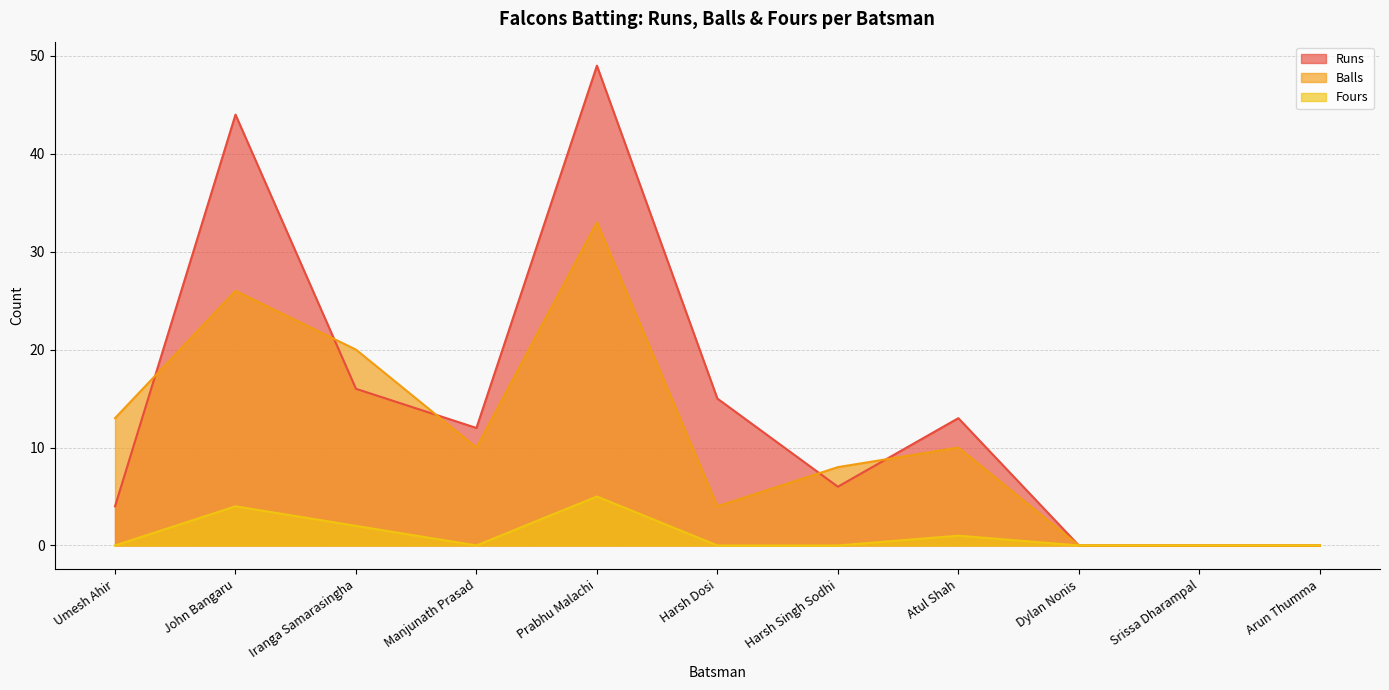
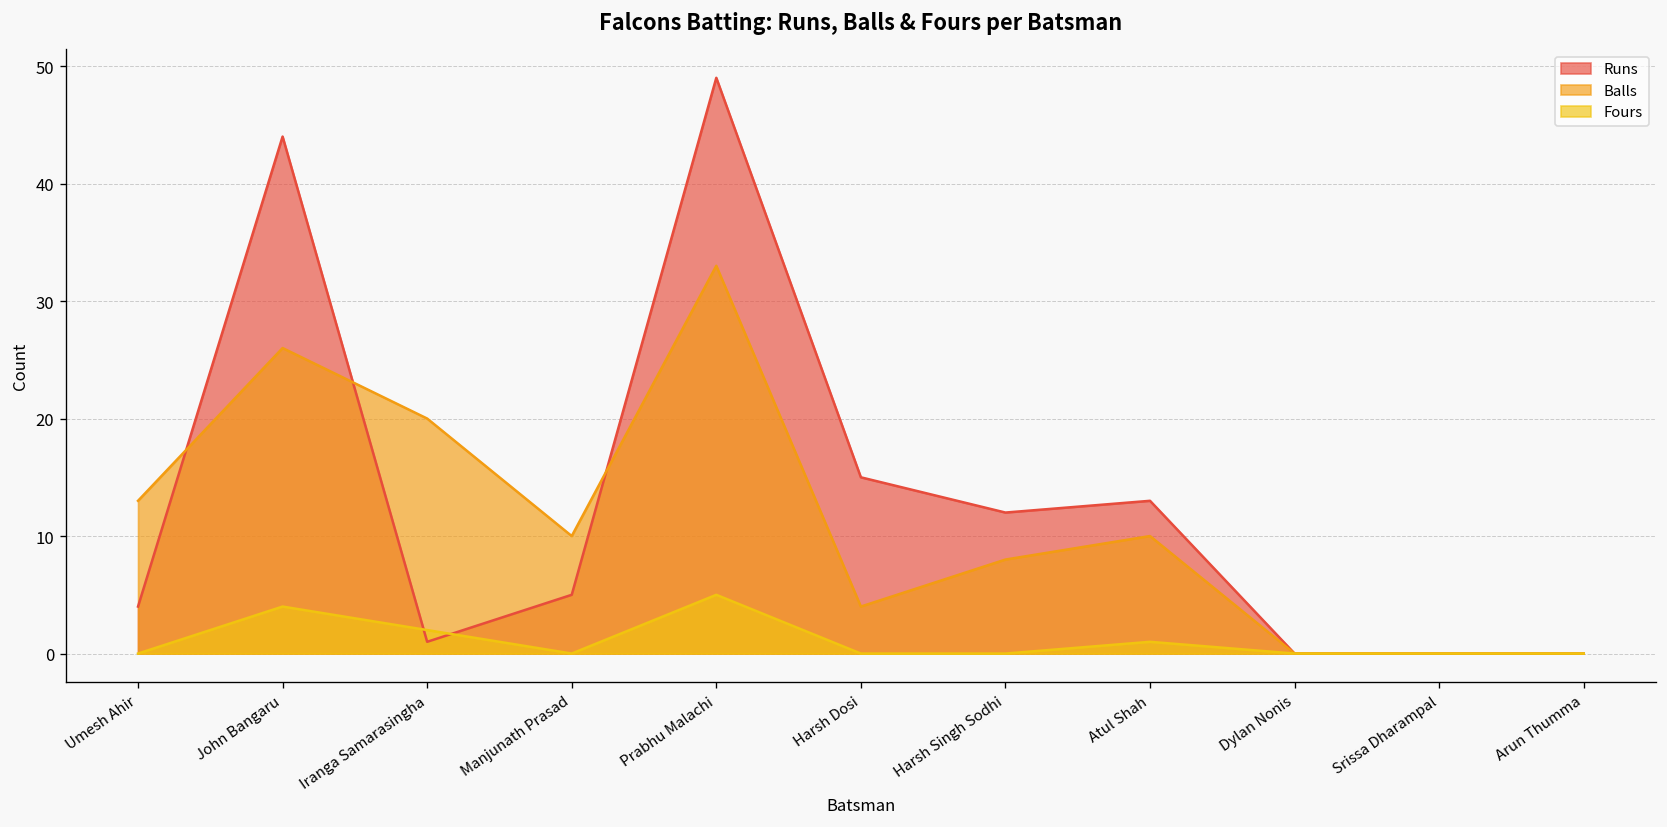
Runs, Iranga Samarasingha: 16 -> 1
Runs, Manjunath Prasad: 12 -> 5
Runs, Harsh Singh Sodhi: 6 -> 12
